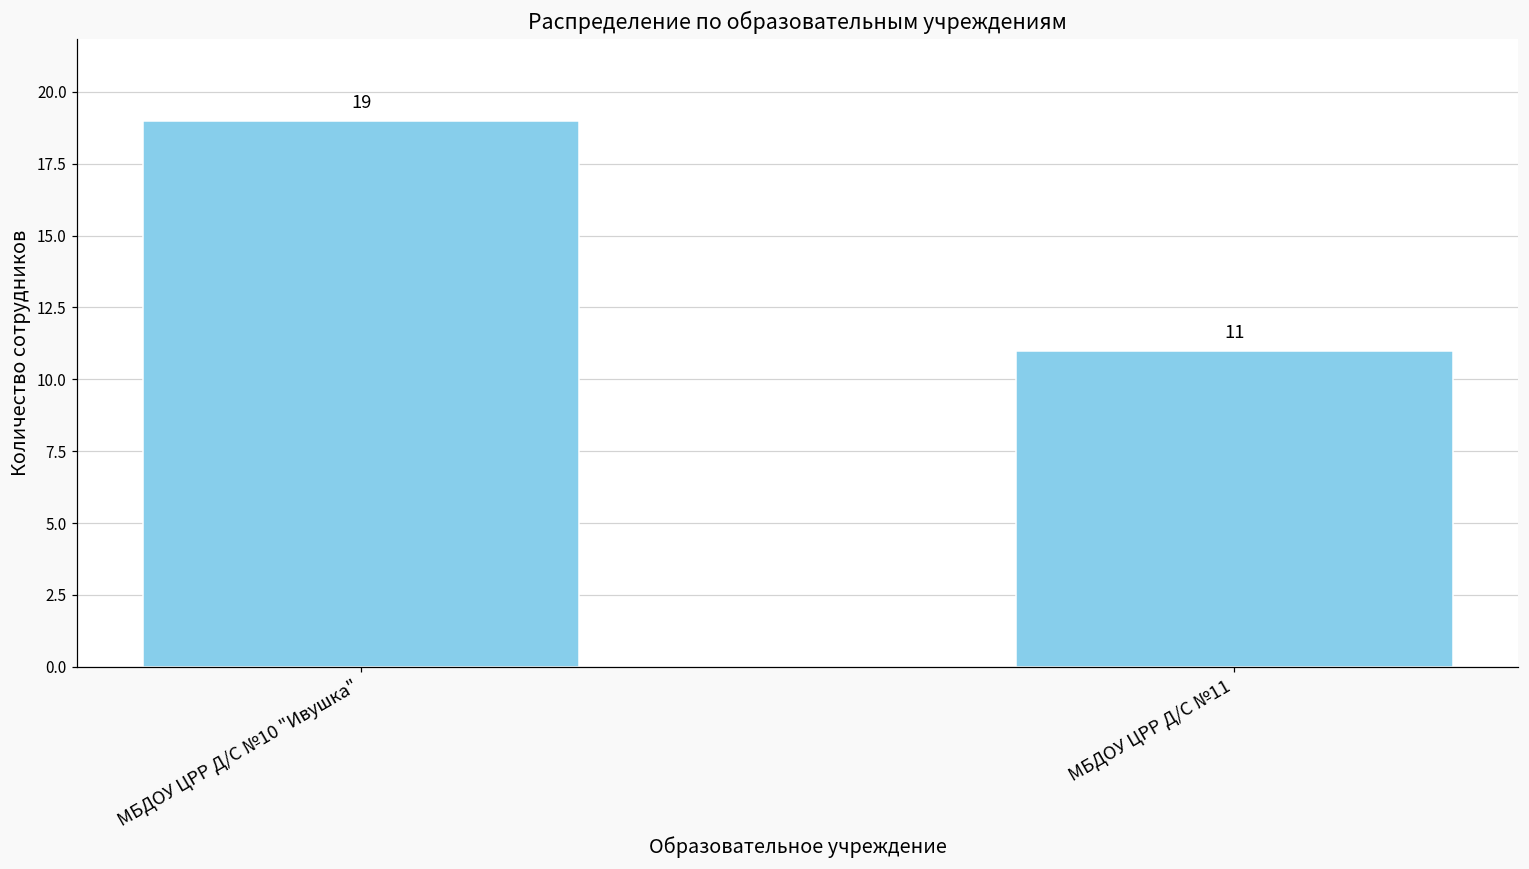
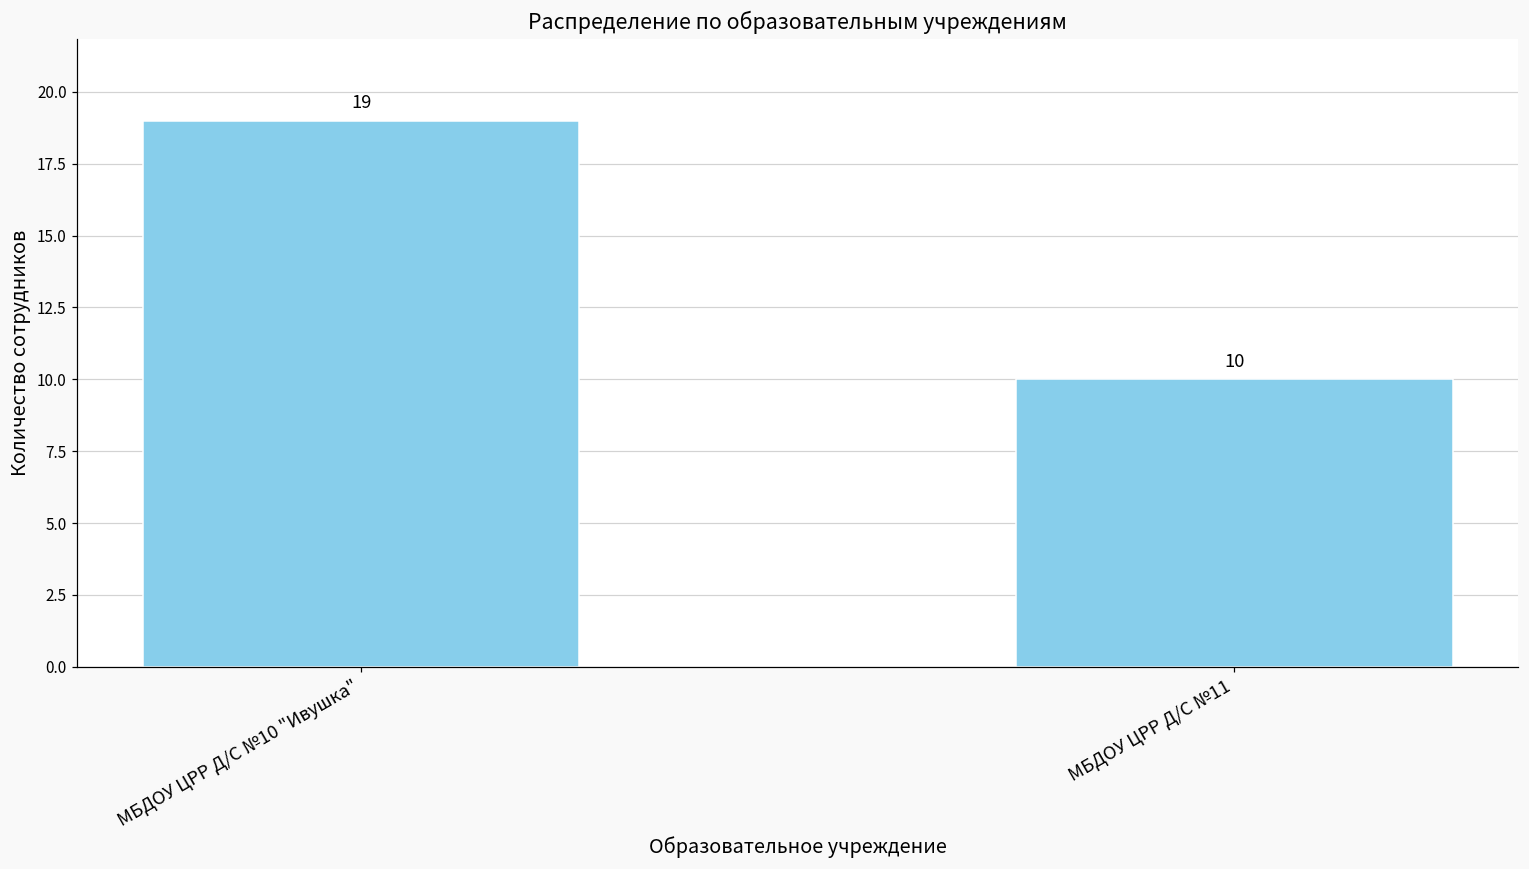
МБДОУ ЦРР Д/С №11: 11 -> 10
